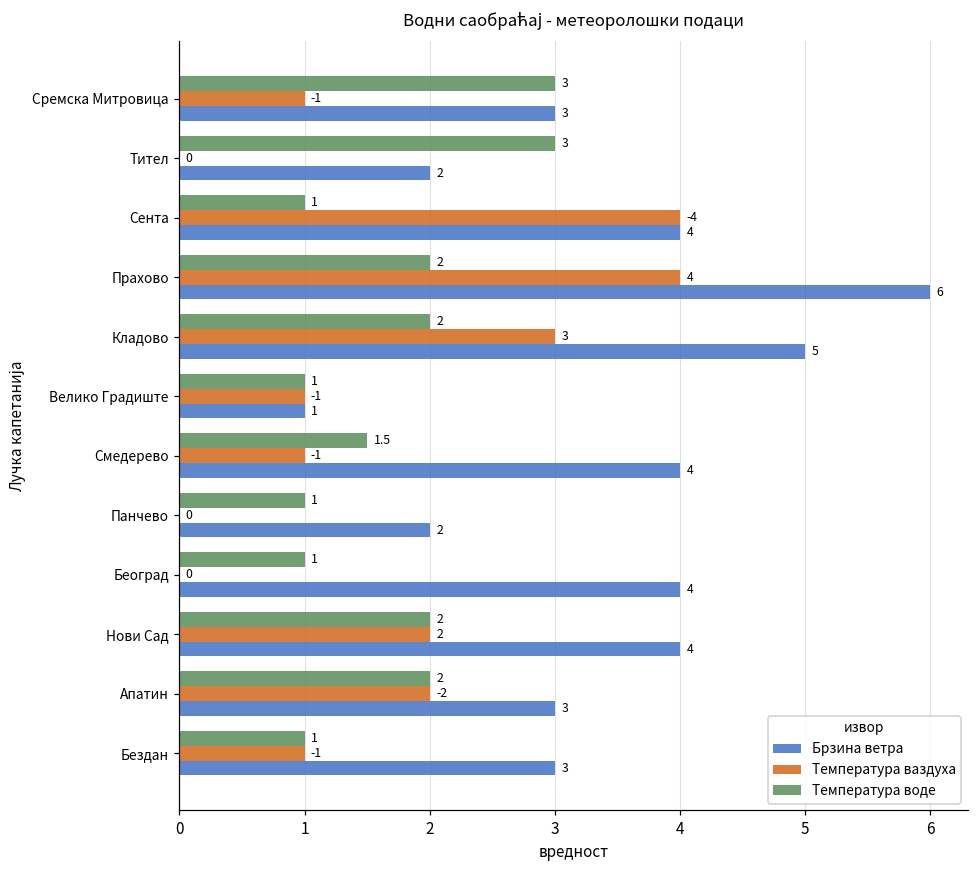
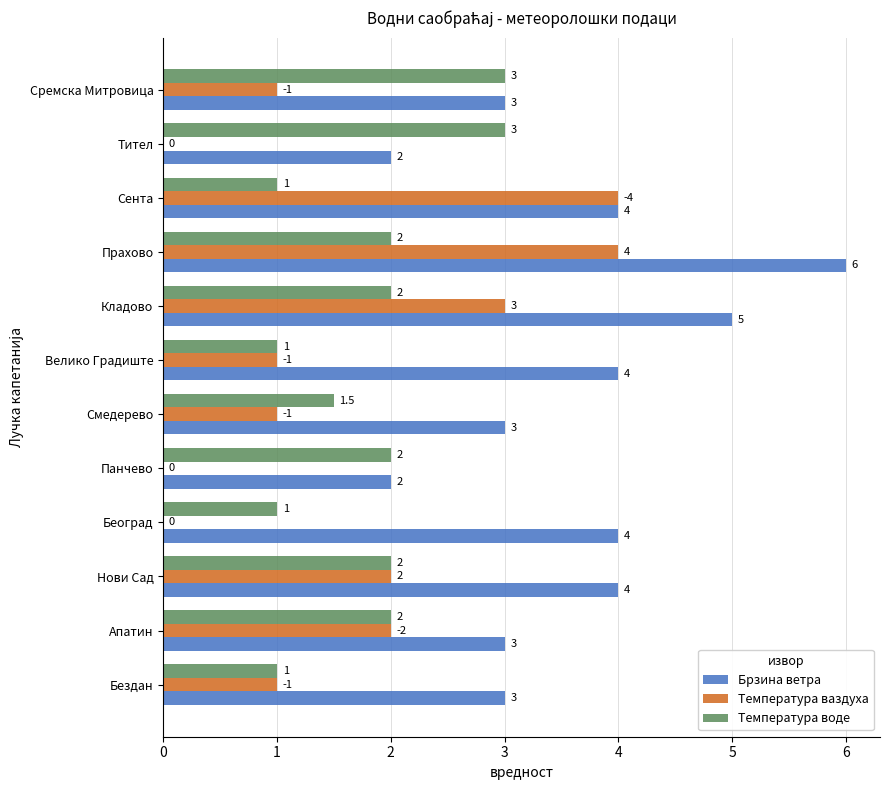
Брзина ветра, Велико Градиште: 1 -> 4
Брзина ветра, Смедерево: 4 -> 3
Температура воде, Панчево: 1 -> 2
